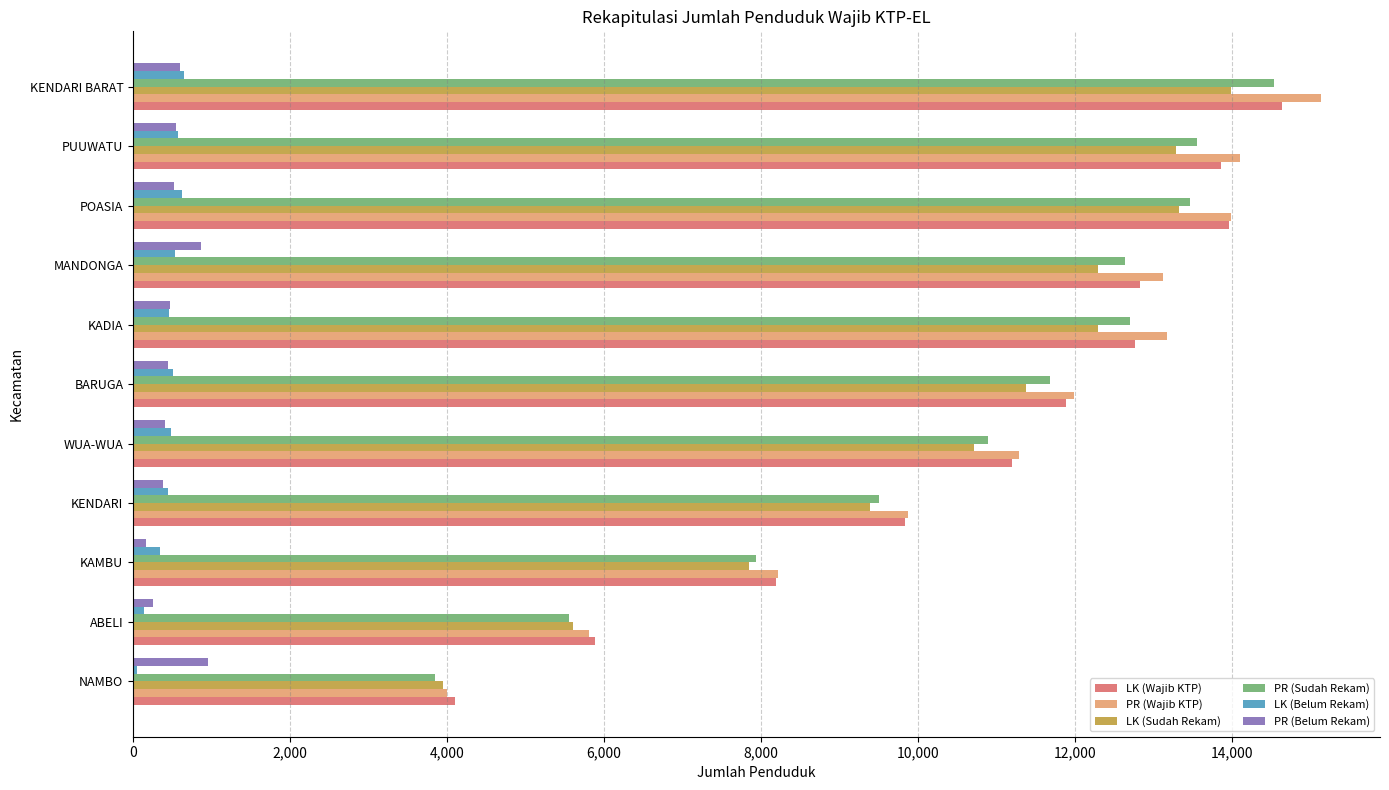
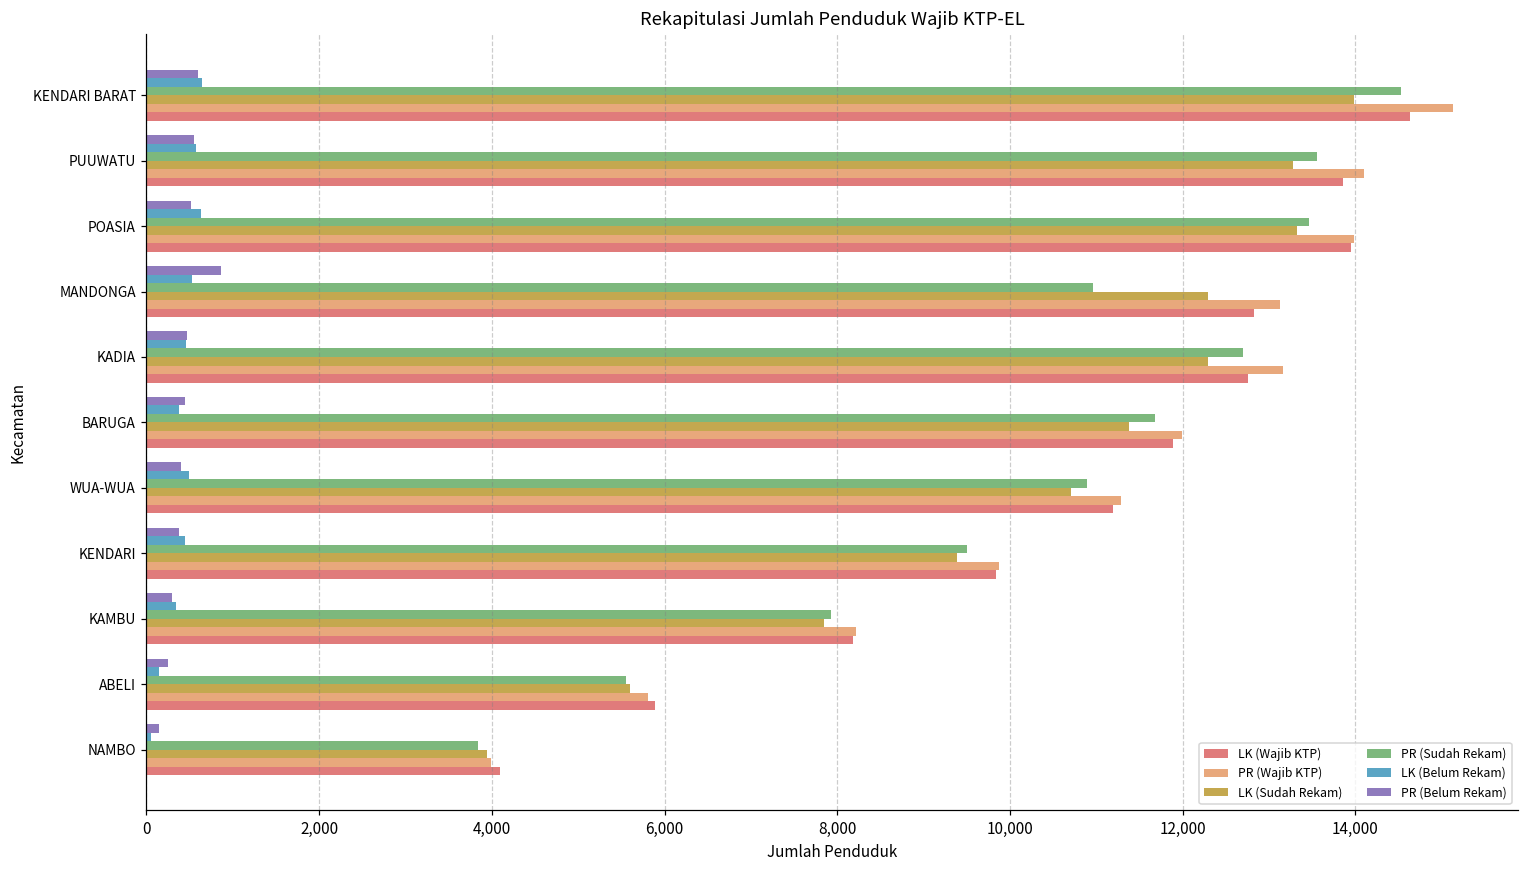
PR (Sudah Rekam), MANDONGA: 12,600 -> 11,000
LK (Belum Rekam), BARUGA: 500 -> 400
PR (Belum Rekam), KAMBU: 200 -> 300
PR (Belum Rekam), NAMBO: 1,000 -> 100
